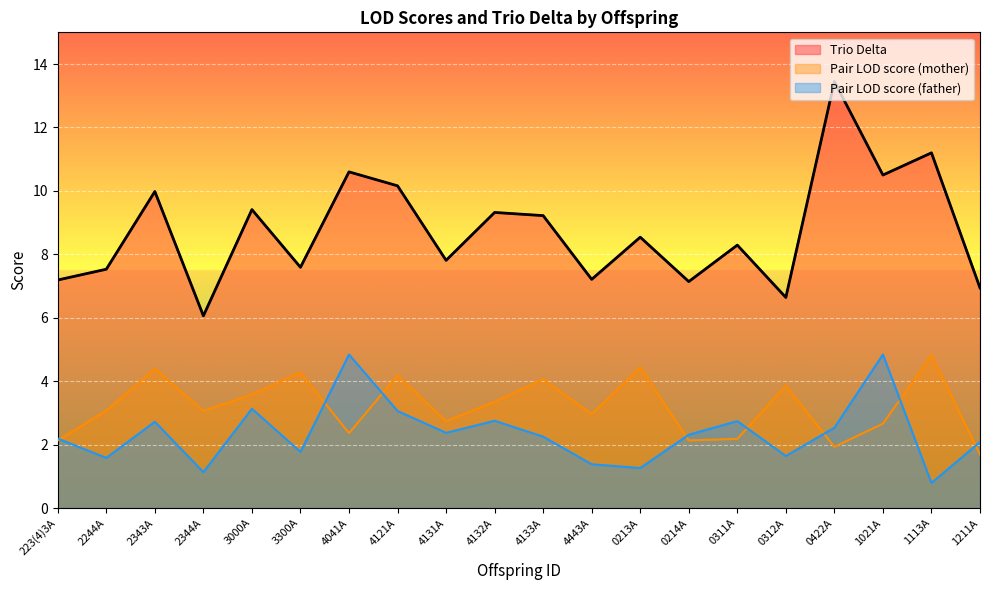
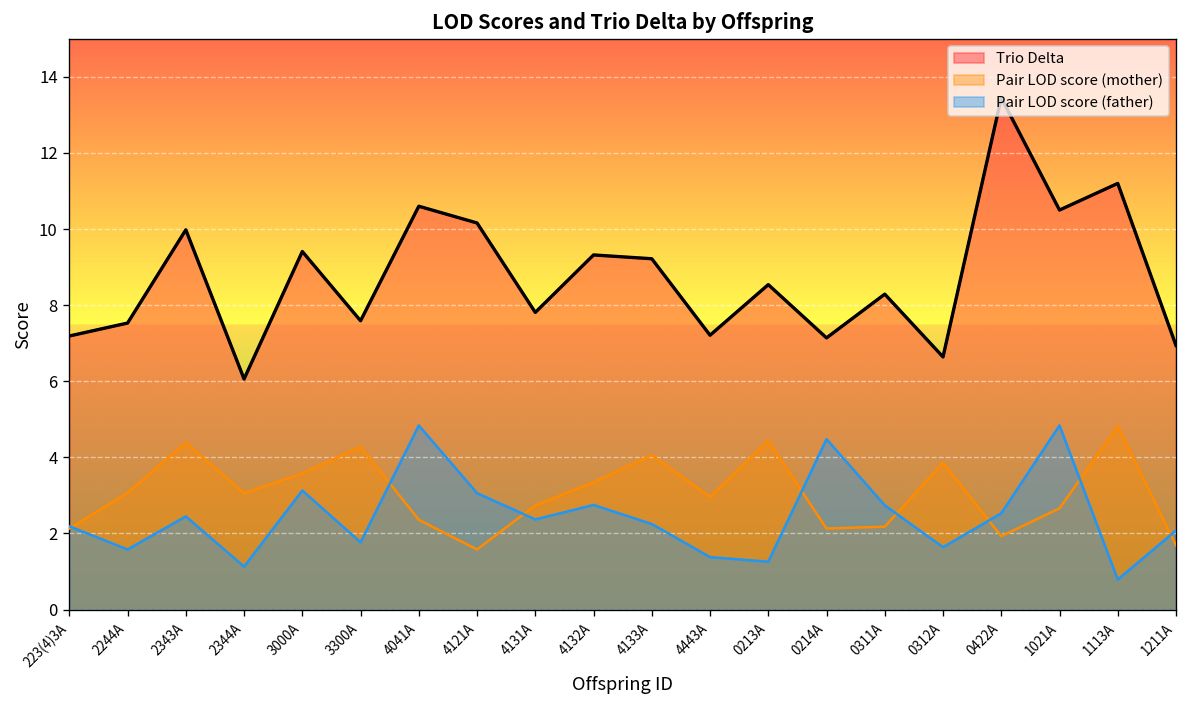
Pair LOD score (father), 2343A: 2.7 -> 2.5
Pair LOD score (mother), 4121A: 4.2 -> 1.6
Pair LOD score (father), 0214A: 2.3 -> 4.5
